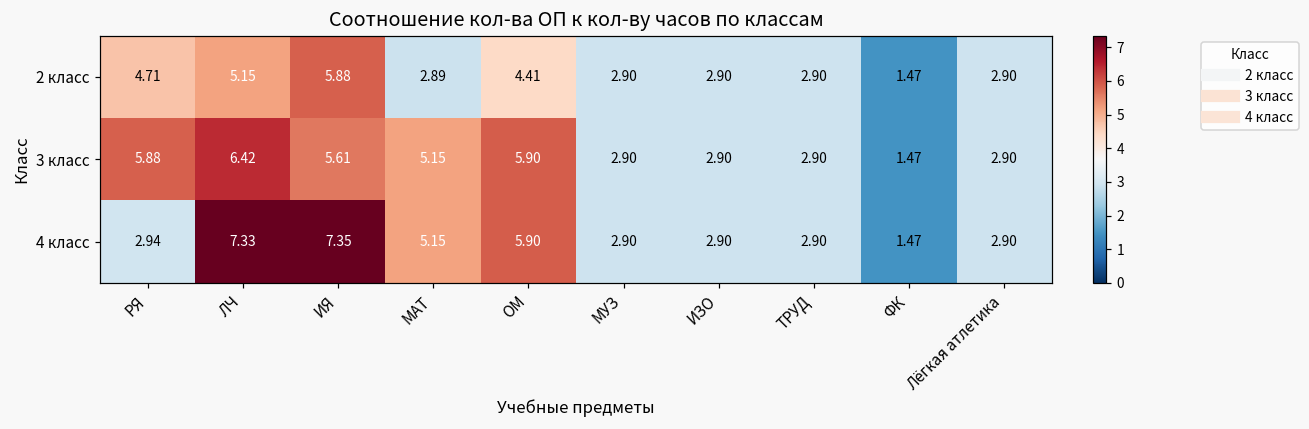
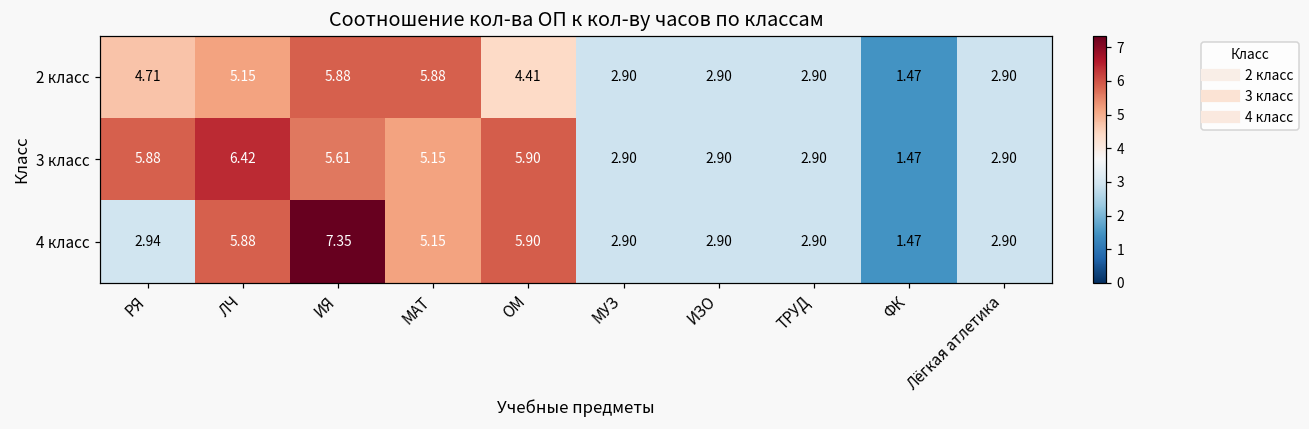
2 класс, МАТ: 2.89 -> 5.88
4 класс, ЛЧ: 7.33 -> 5.88
